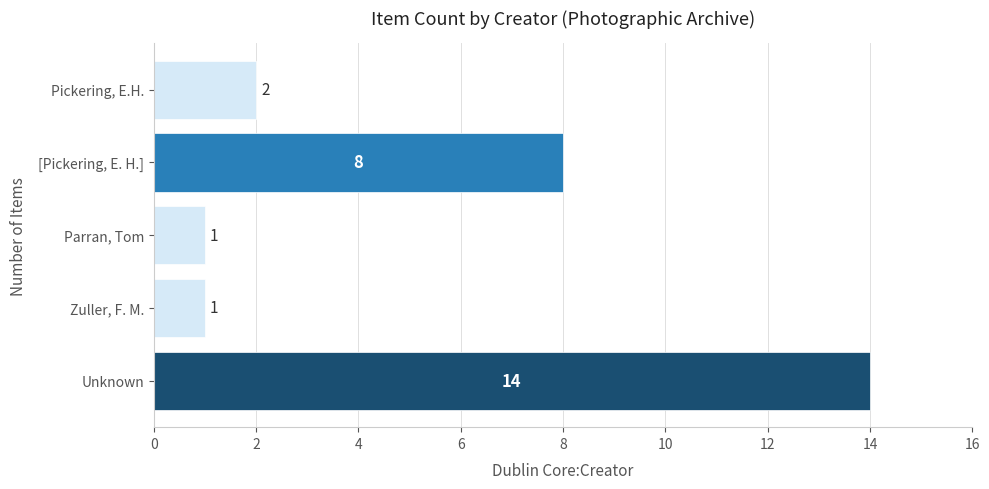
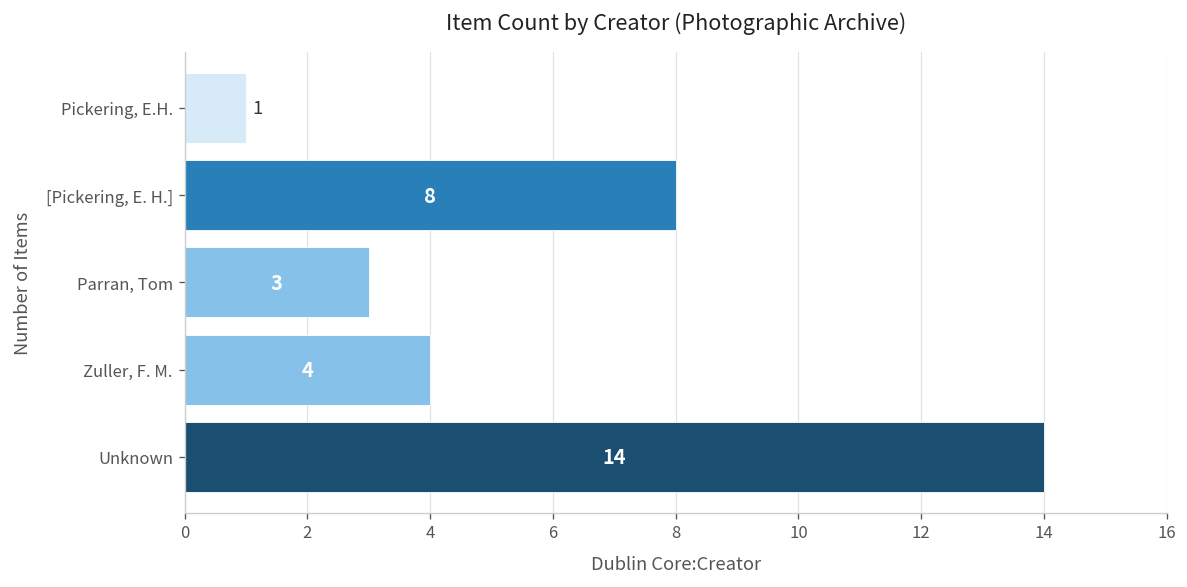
Pickering, E.H.: 2 -> 1
Parran, Tom: 1 -> 3
Zuller, F. M.: 1 -> 4
